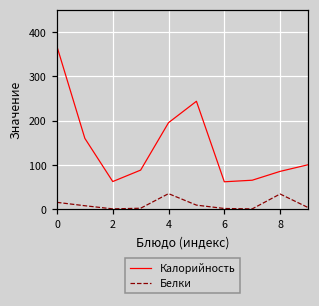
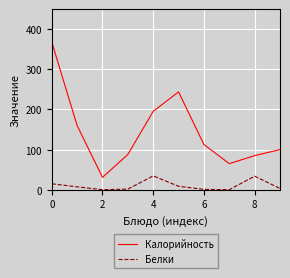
Калорийность, 2: 60 -> 30
Калорийность, 6: 60 -> 110
